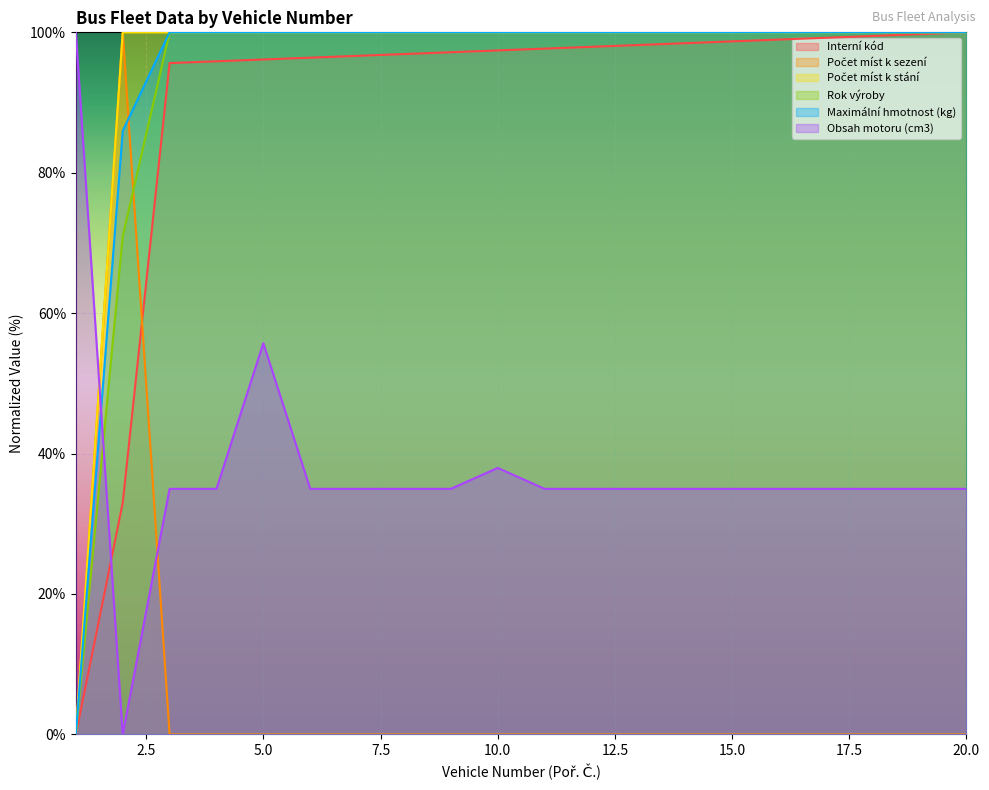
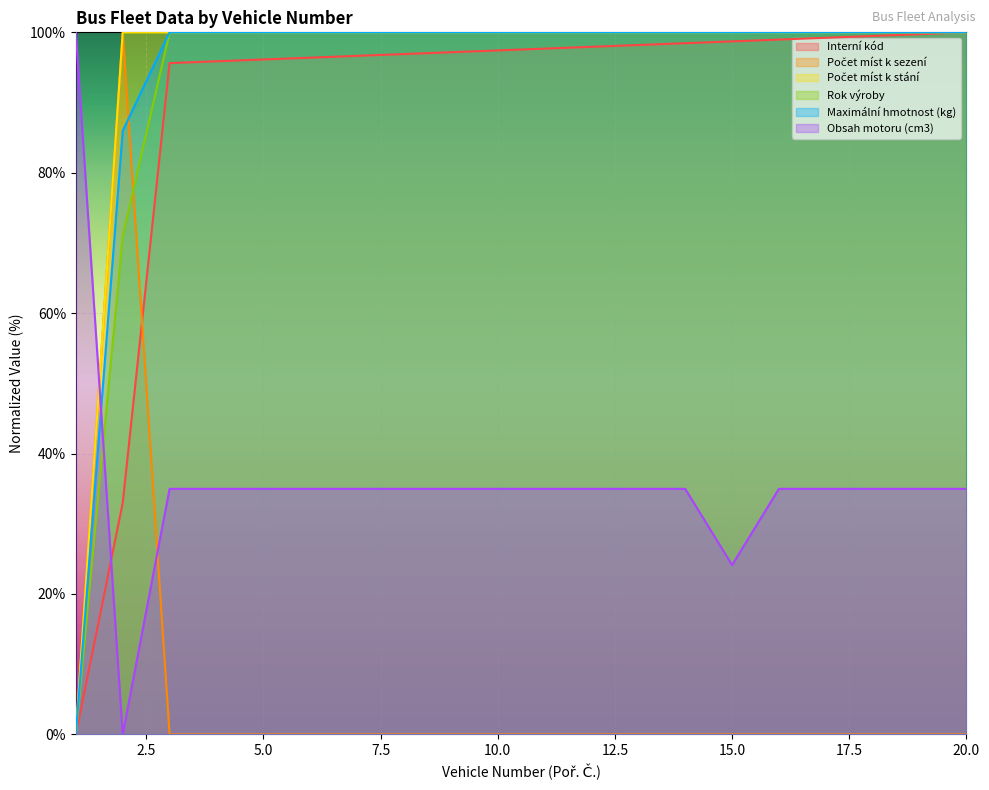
Obsah motoru (cm3), 5.0: 56% -> 35%
Obsah motoru (cm3), 10.0: 38% -> 35%
Obsah motoru (cm3), 15.0: 35% -> 24%
